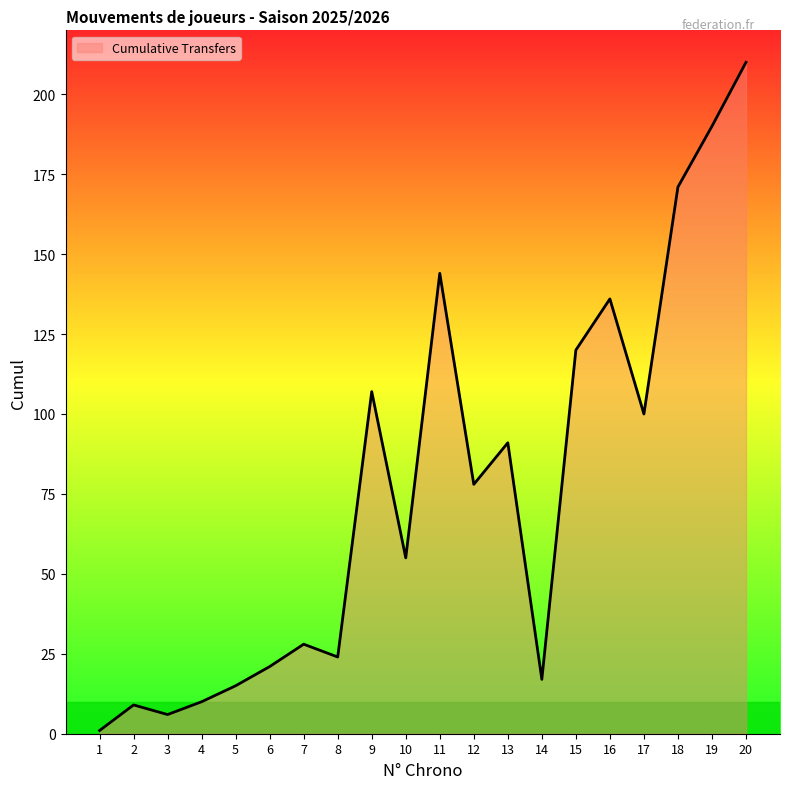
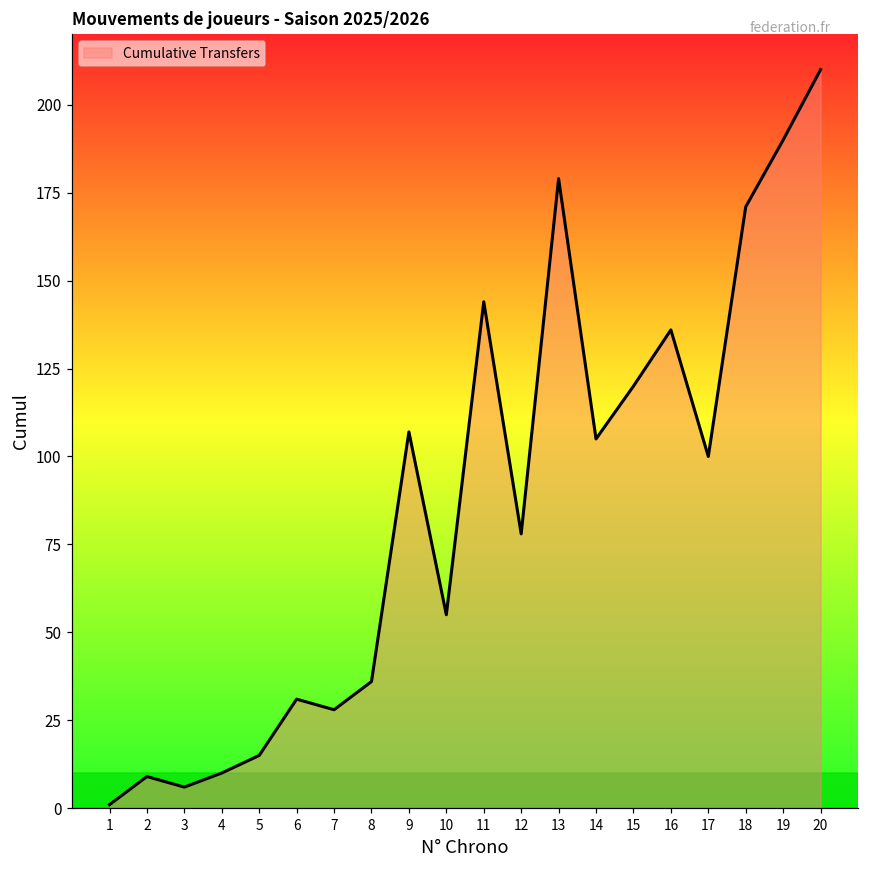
6: 21 -> 31
8: 24 -> 36
13: 91 -> 179
14: 17 -> 105
